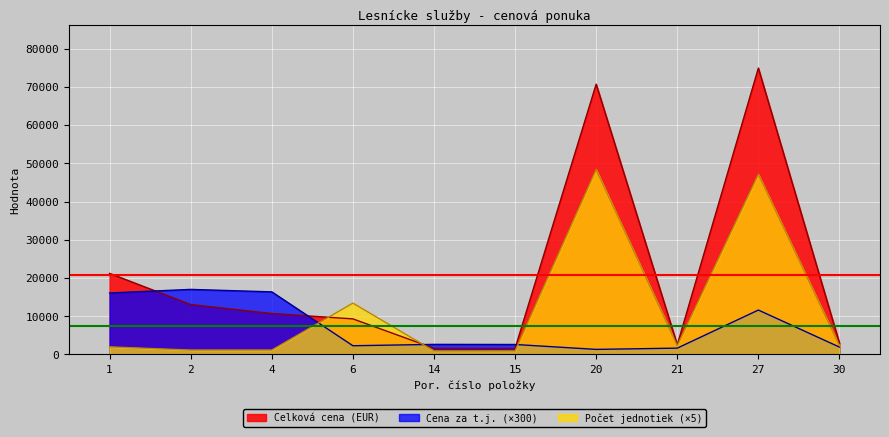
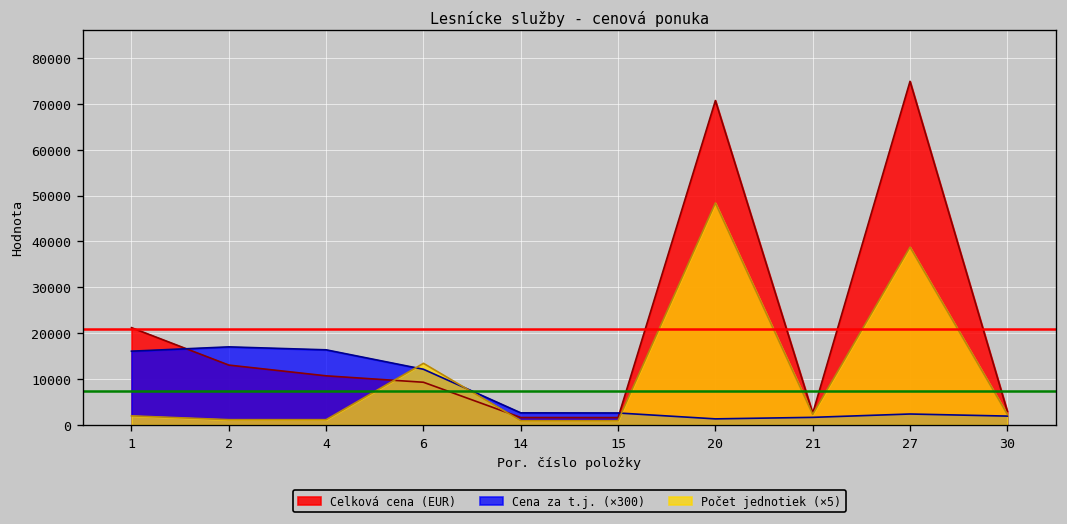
Cena za t.j. (×300), 6: 2000 -> 12000
Cena za t.j. (×300), 27: 12000 -> 2000
Počet jednotiek (×5), 27: 47000 -> 39000
